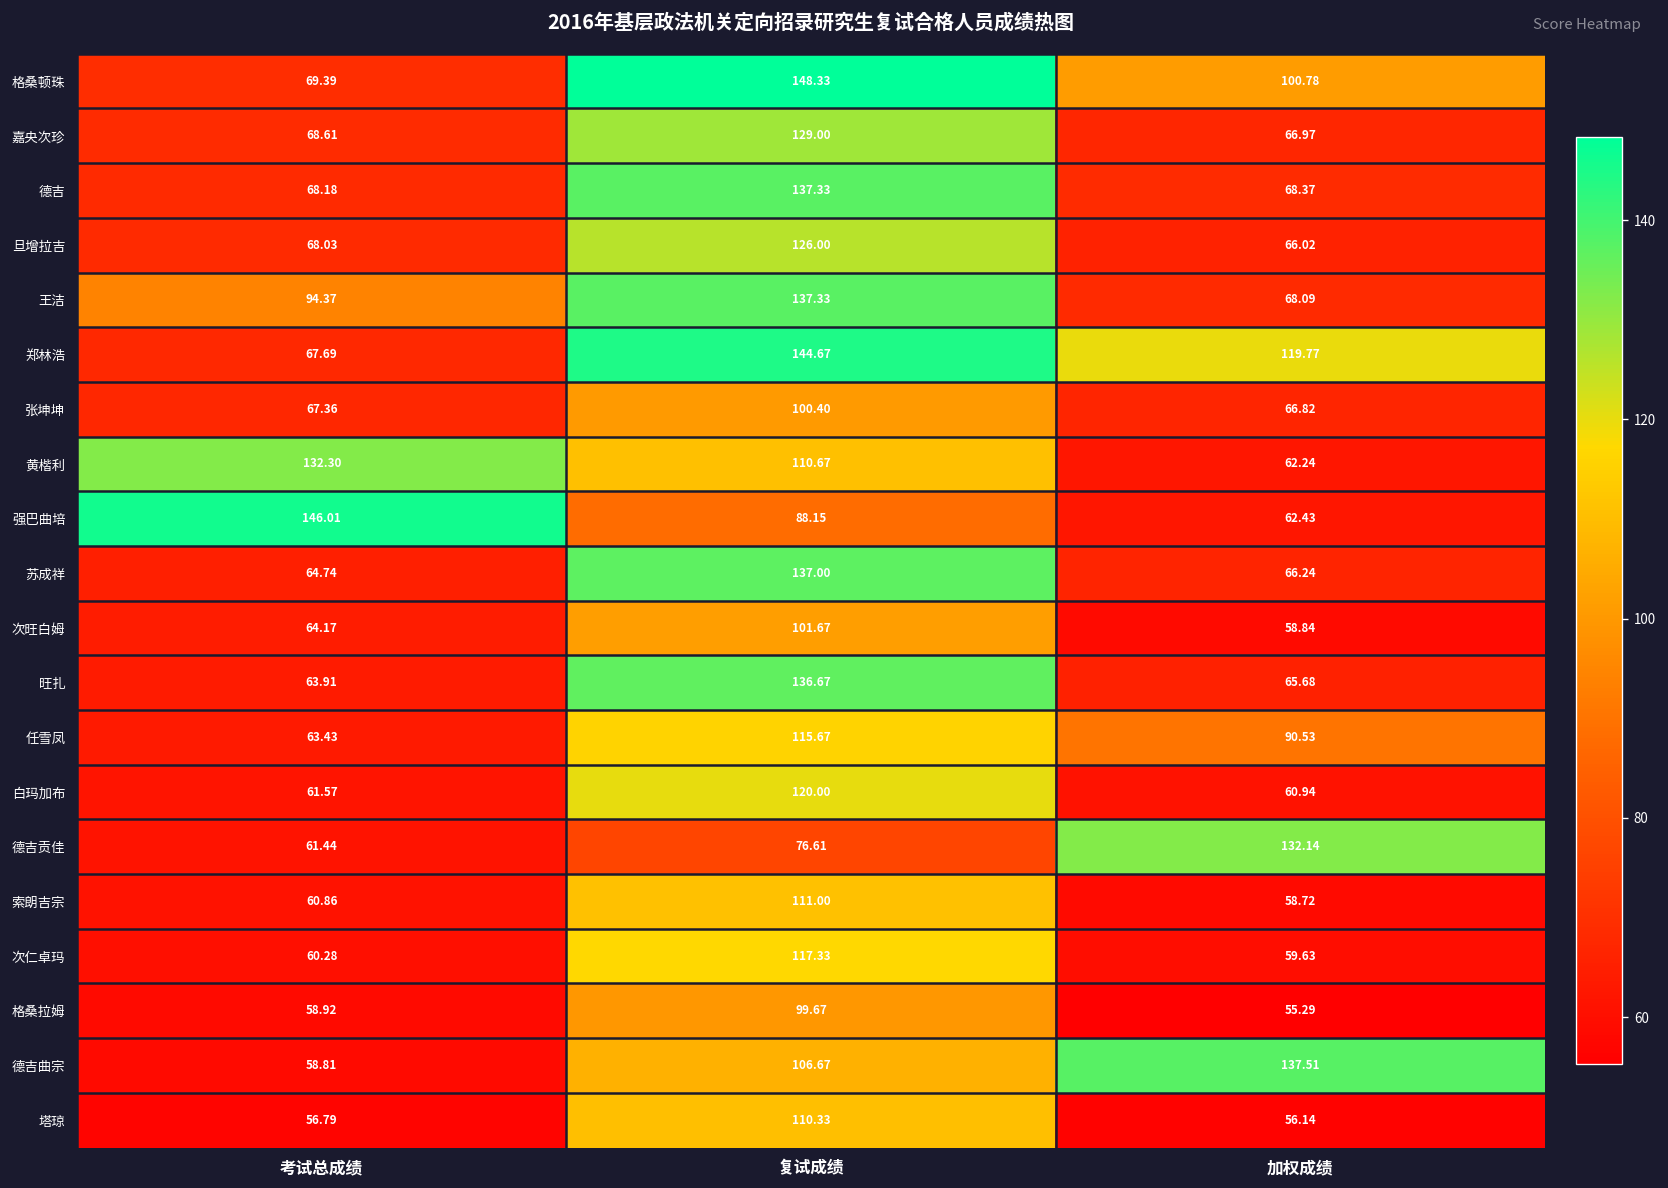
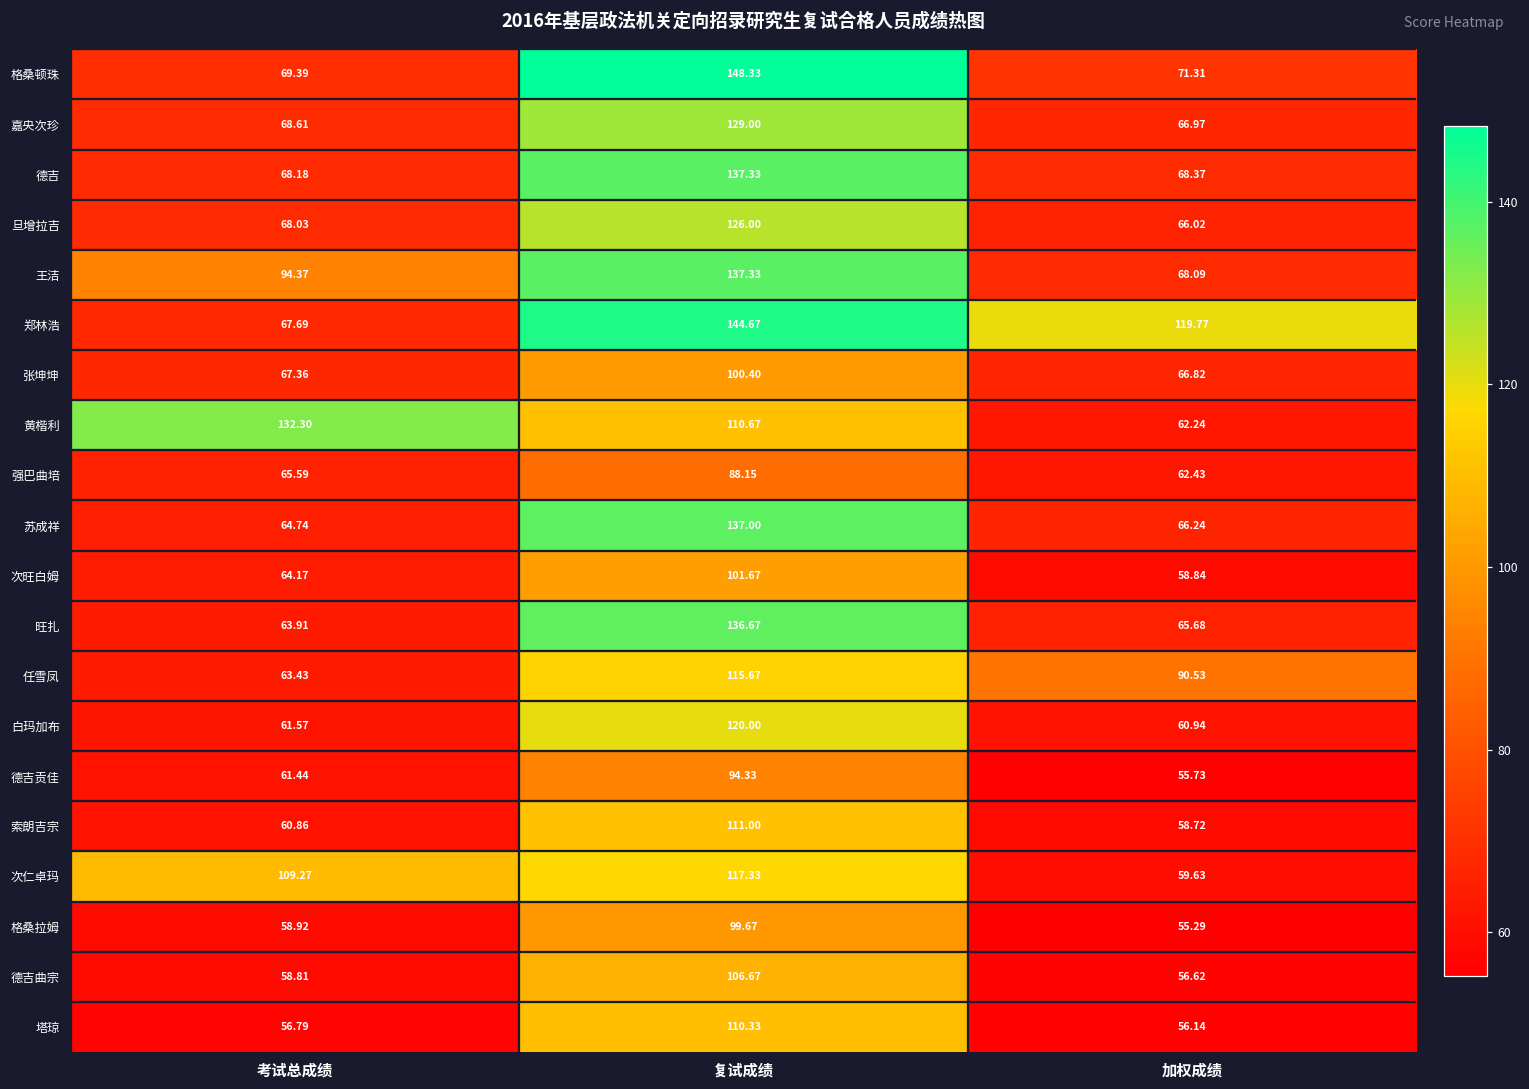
格桑顿珠, 加权成绩: 100.78 -> 71.31
强巴曲培, 考试总成绩: 146.01 -> 65.59
德吉贡佳, 复试成绩: 76.61 -> 94.33
德吉贡佳, 加权成绩: 132.14 -> 55.73
次仁卓玛, 考试总成绩: 60.28 -> 109.27
德吉曲宗, 加权成绩: 137.51 -> 56.62
